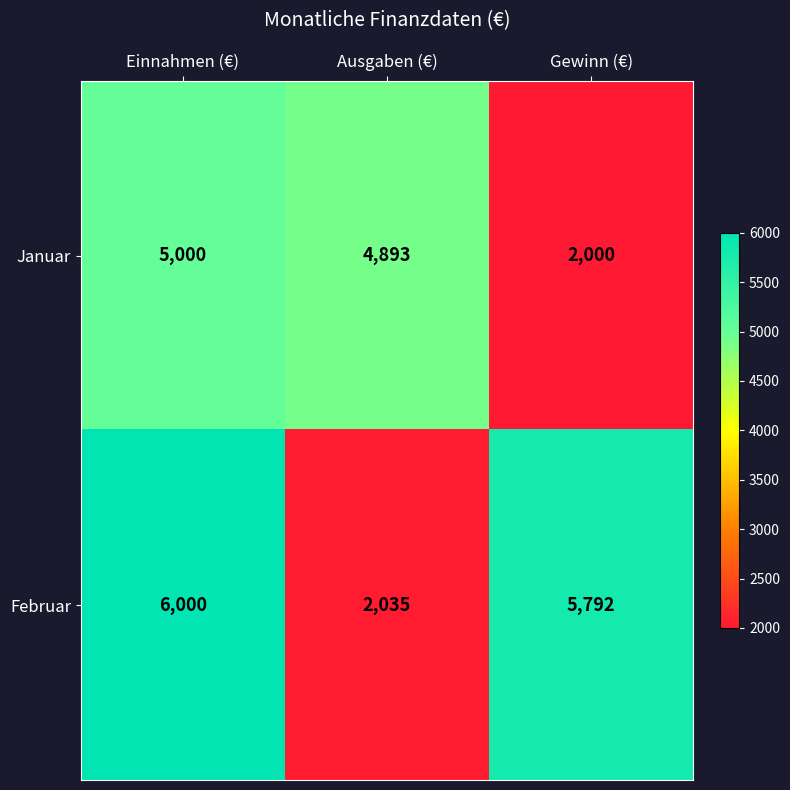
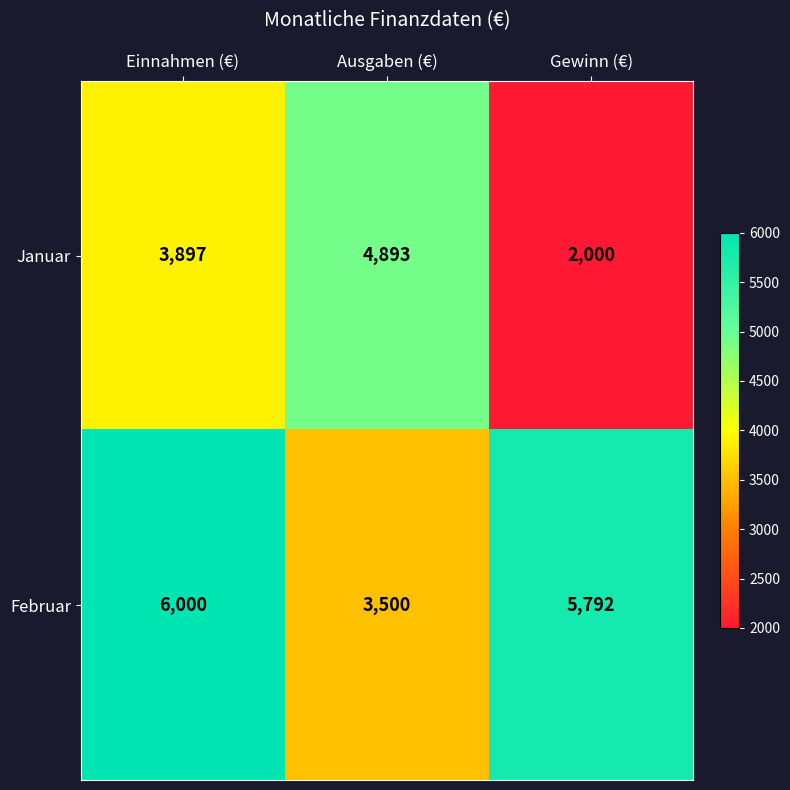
Januar, Einnahmen (€): 5,000 -> 3,897
Februar, Ausgaben (€): 2,035 -> 3,500
